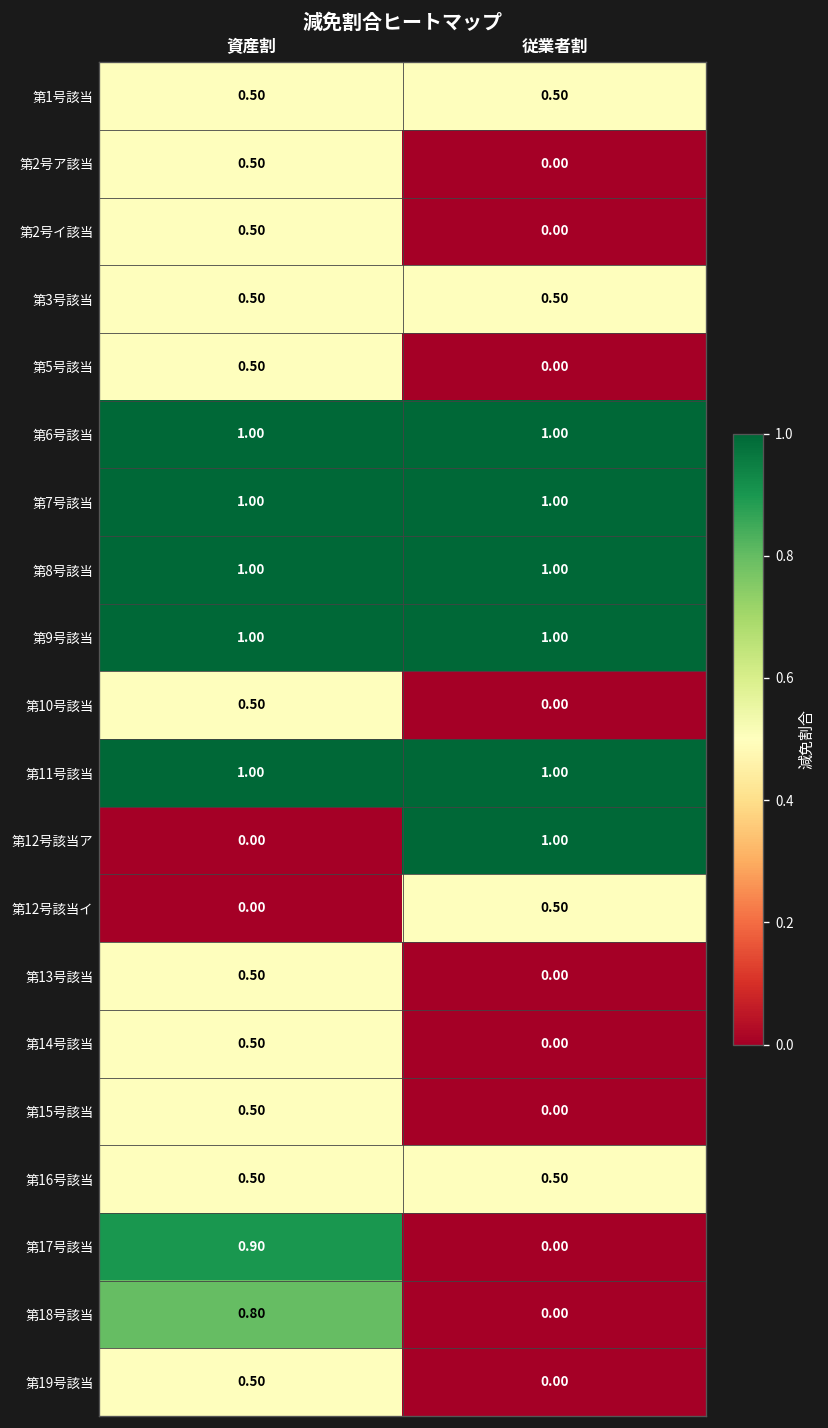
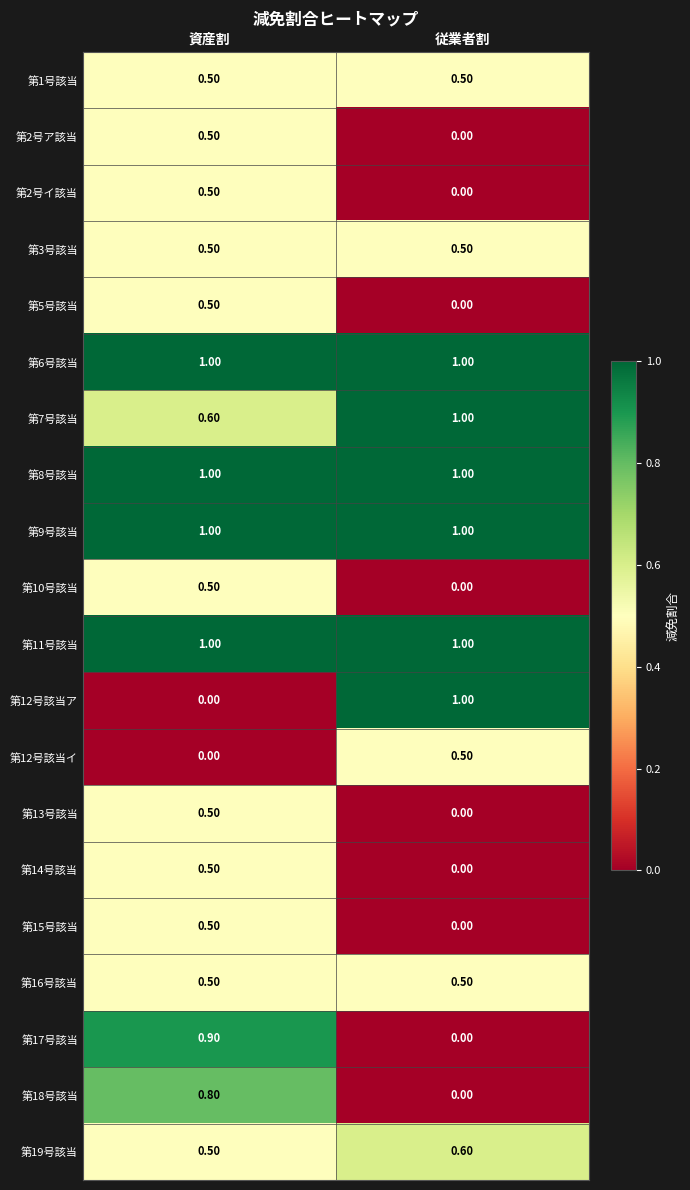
第7号該当, 資産割: 1.00 -> 0.60
第19号該当, 従業者割: 0.00 -> 0.60
